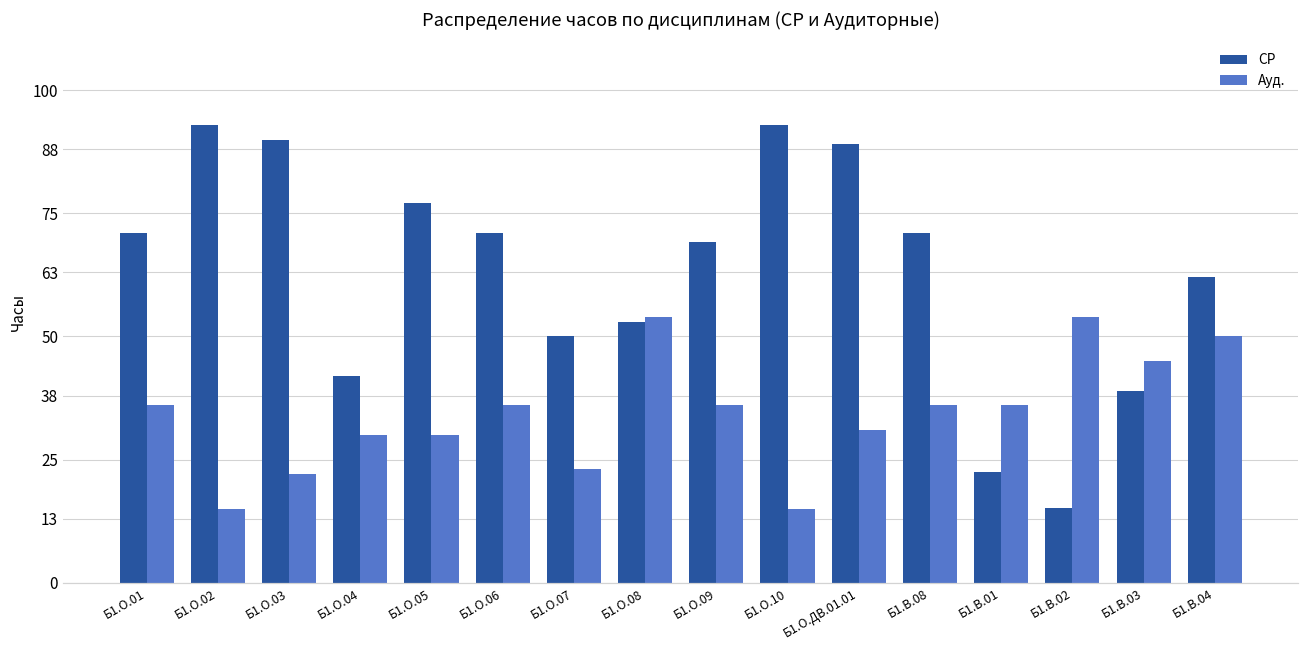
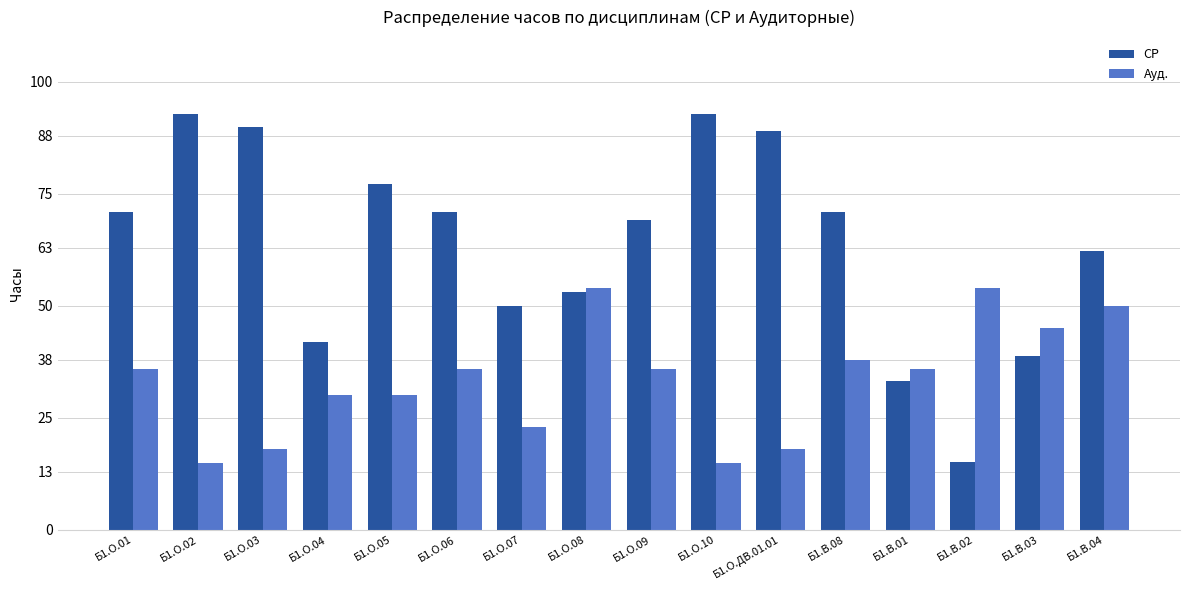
Ауд., Б1.О.03: 22 -> 18
Ауд., Б1.О.ДВ.01.01: 31 -> 18
Ауд., Б1.В.08: 36 -> 38
СР, Б1.В.01: 22 -> 33
